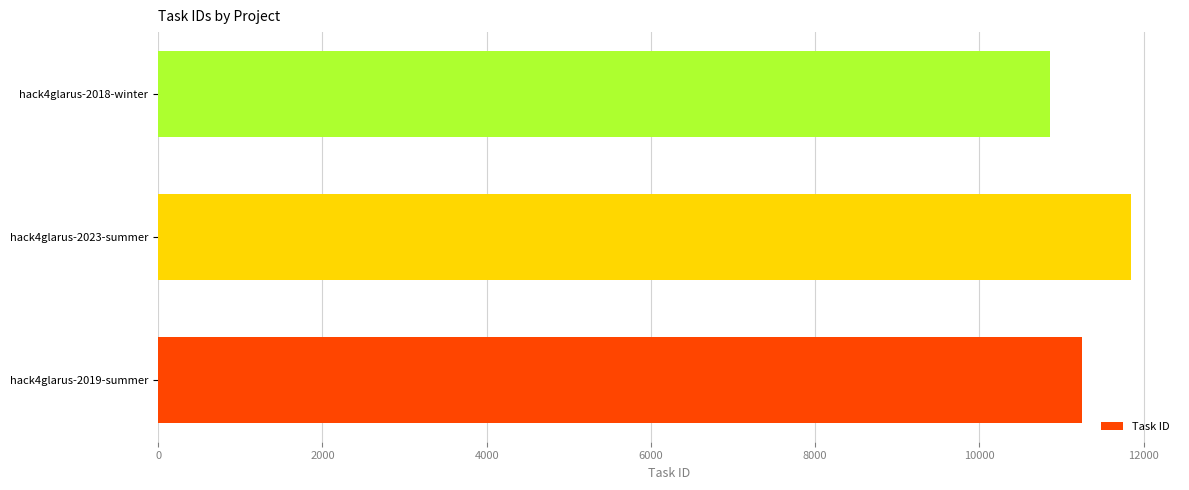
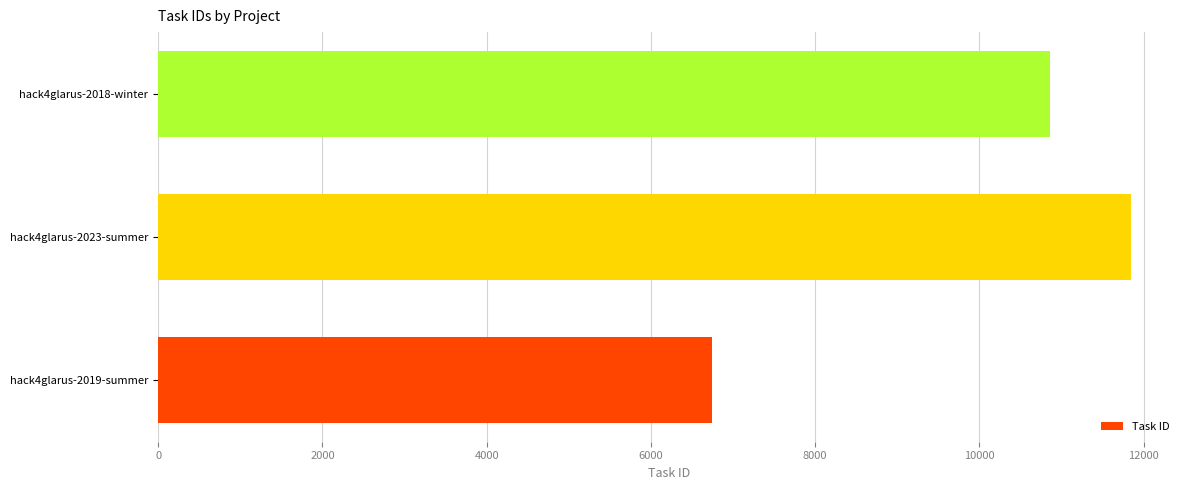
hack4glarus-2019-summer: 11200 -> 6700
